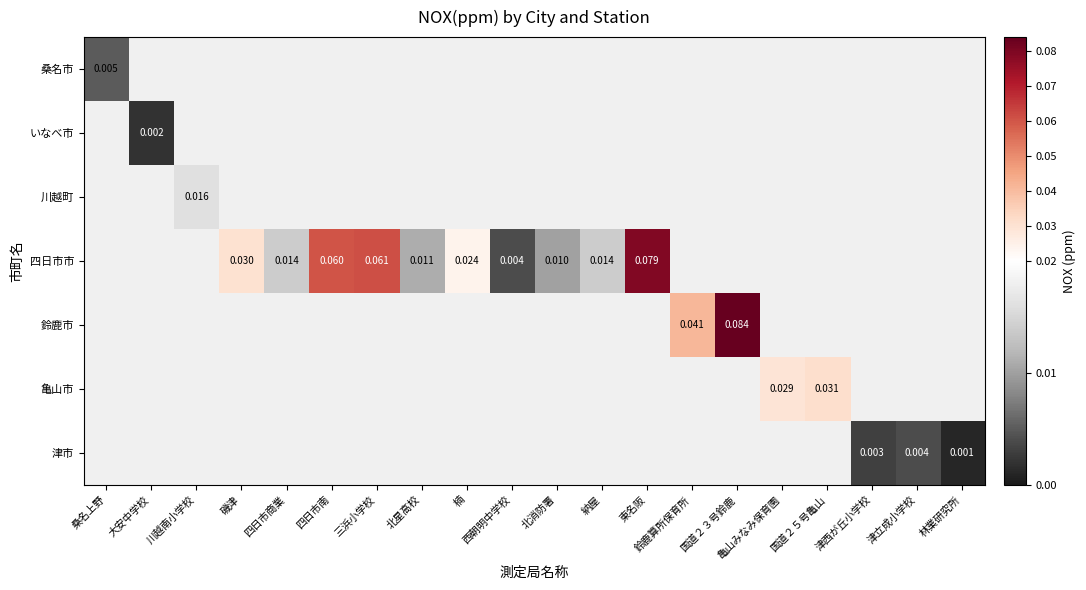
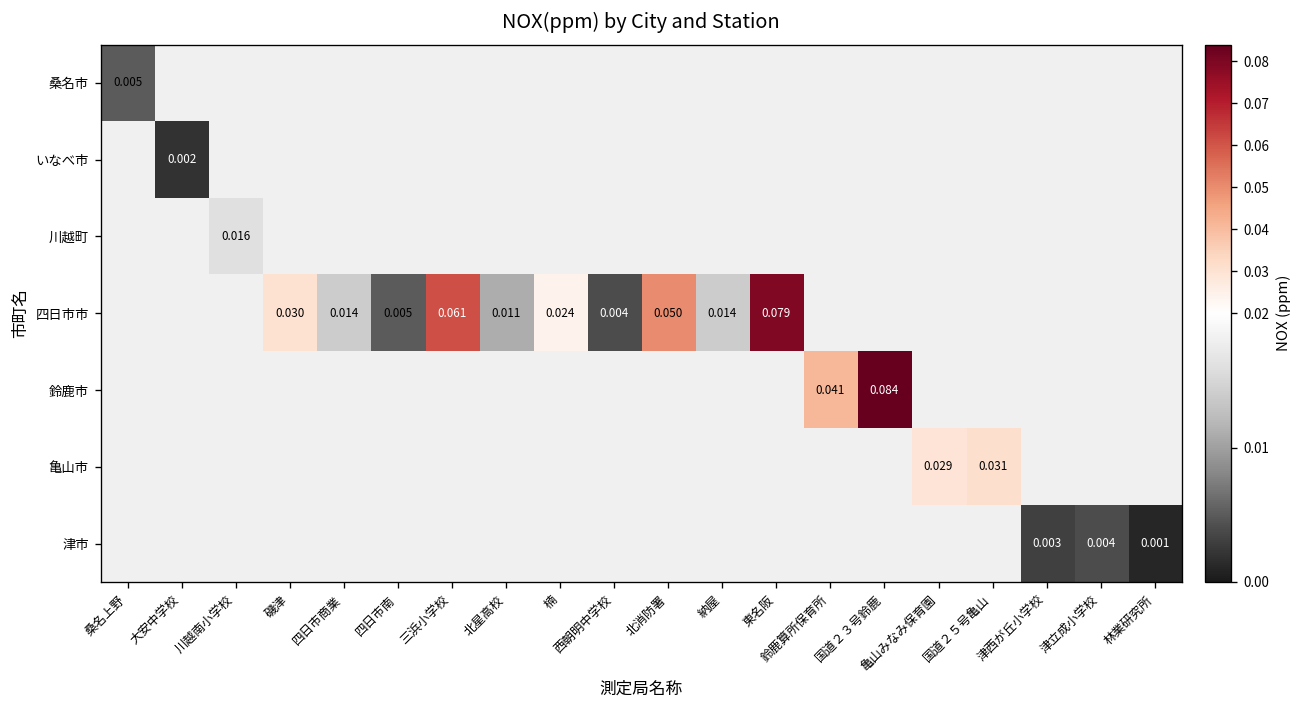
四日市市, 四日市南: 0.060 -> 0.005
四日市市, 北消防署: 0.010 -> 0.050
